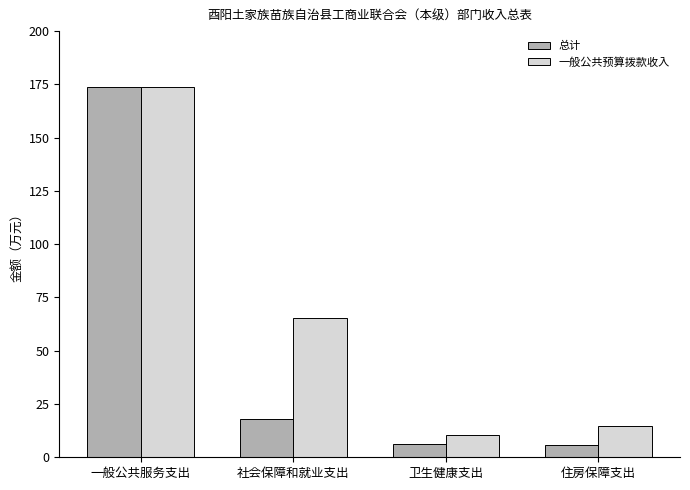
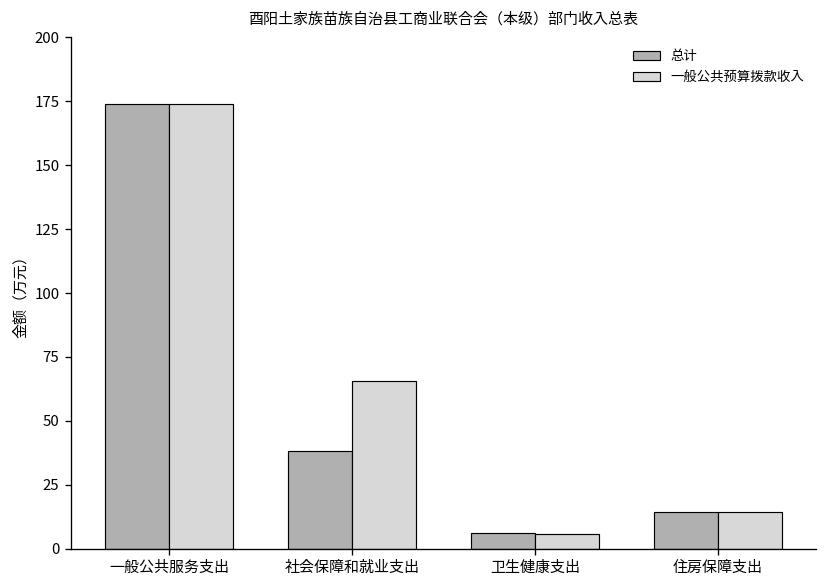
总计, 社会保障和就业支出: 18 -> 38
一般公共预算拨款收入, 卫生健康支出: 10 -> 6
总计, 住房保障支出: 6 -> 15
